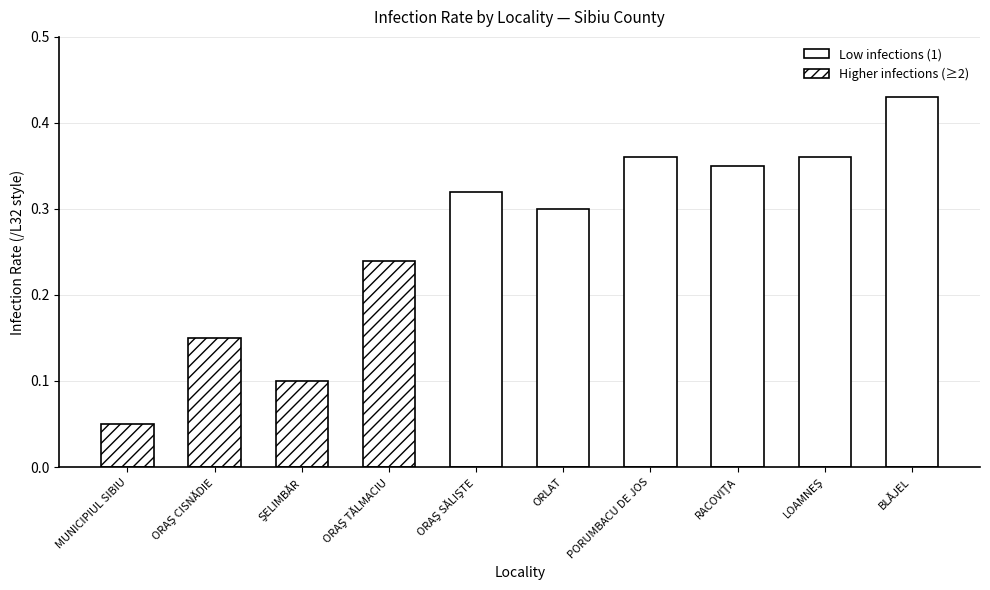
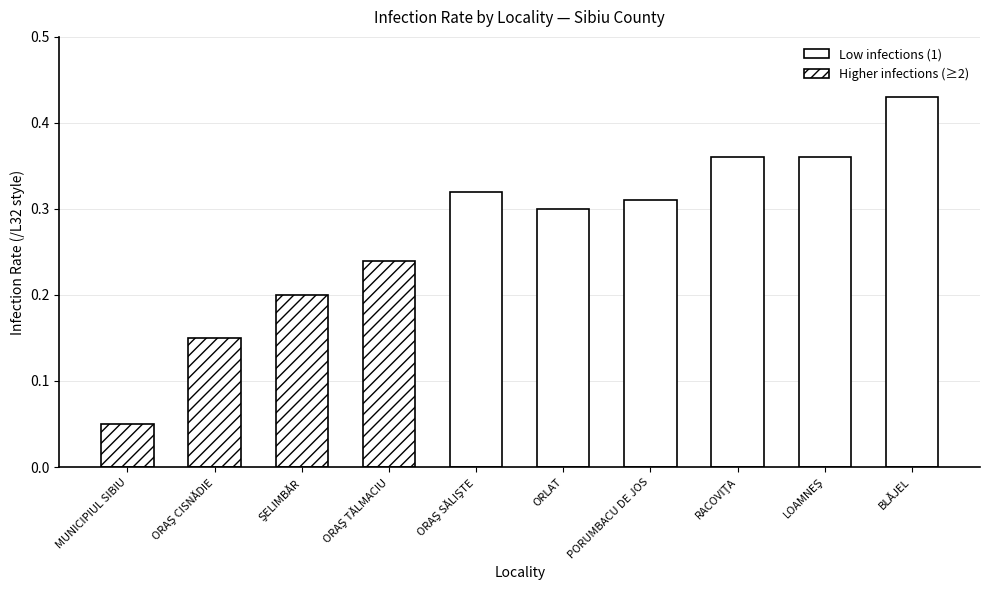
ŞELIMBĂR: 0.1 -> 0.2
PORUMBACU DE JOS: 0.36 -> 0.31
RACOVIŢA: 0.35 -> 0.36
